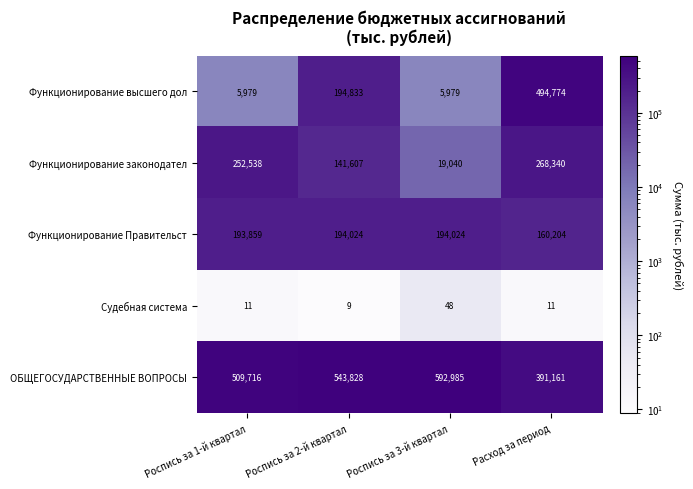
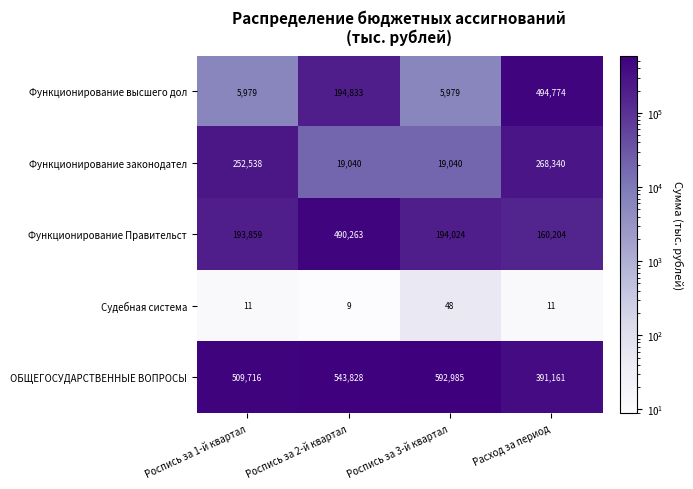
Функционирование законодател, Роспись за 2-й квартал: 141,607 -> 19,040
Функционирование Правительст, Роспись за 2-й квартал: 194,024 -> 490,263
